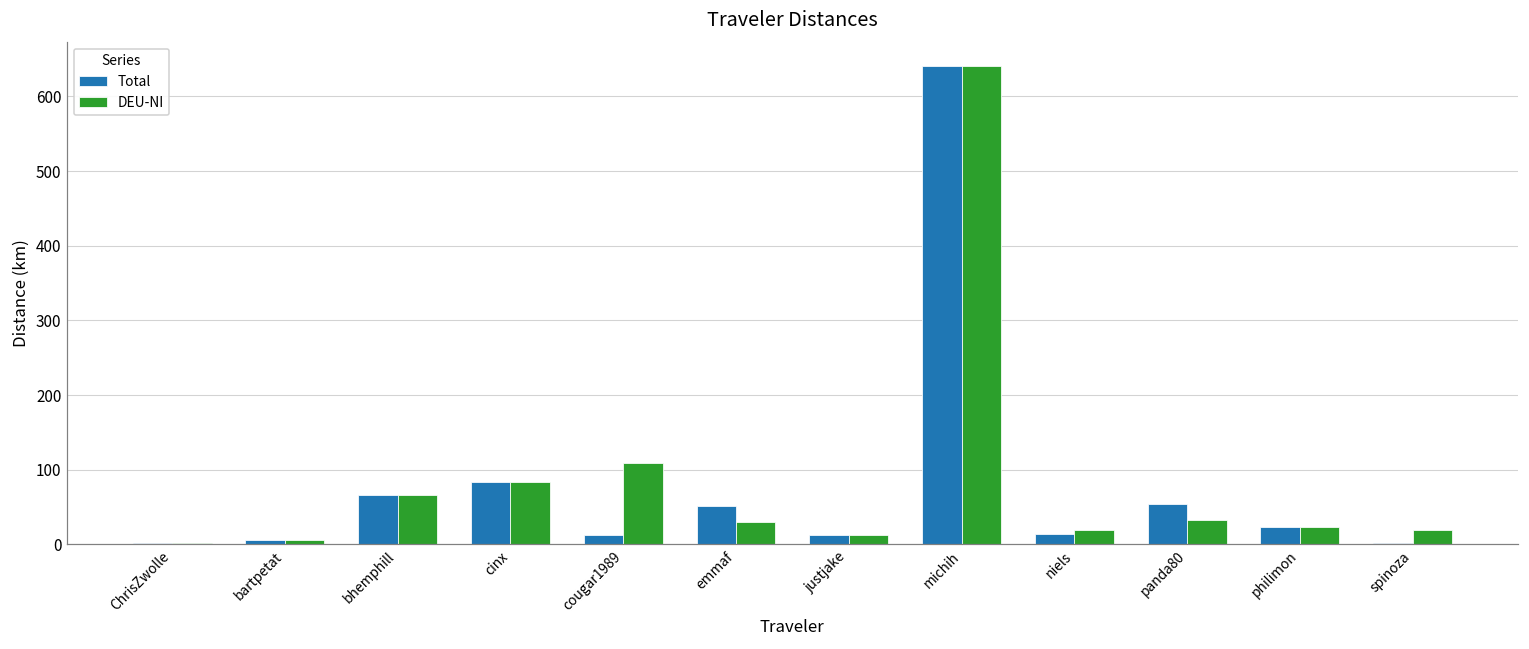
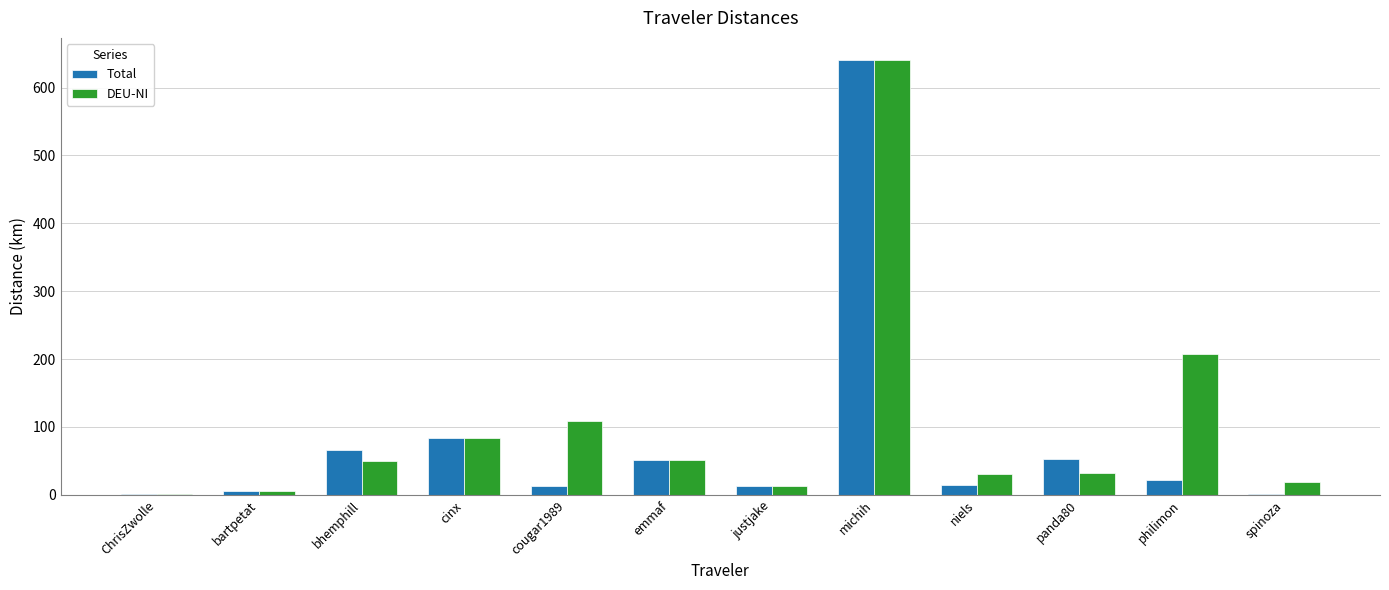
DEU-NI, bhemphill: 70 -> 50
DEU-NI, emmaf: 30 -> 50
DEU-NI, niels: 20 -> 30
DEU-NI, philimon: 20 -> 210
